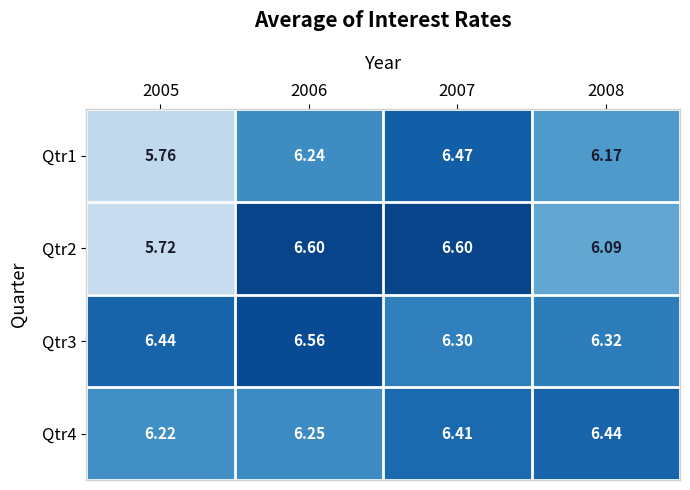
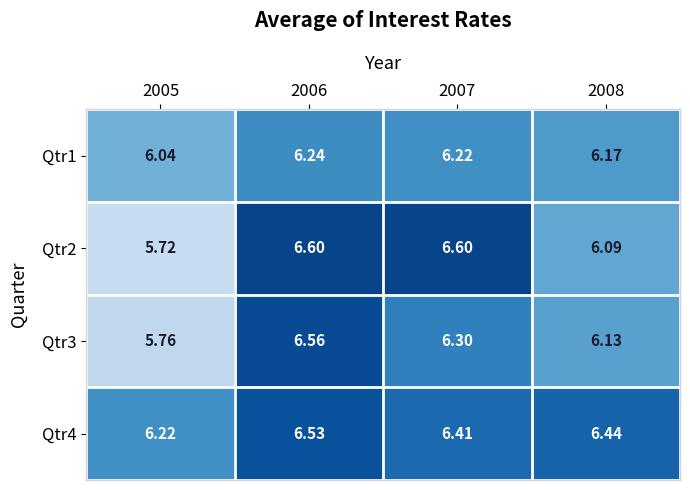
Qtr1, 2005: 5.76 -> 6.04
Qtr1, 2007: 6.47 -> 6.22
Qtr3, 2005: 6.44 -> 5.76
Qtr3, 2008: 6.32 -> 6.13
Qtr4, 2006: 6.25 -> 6.53
